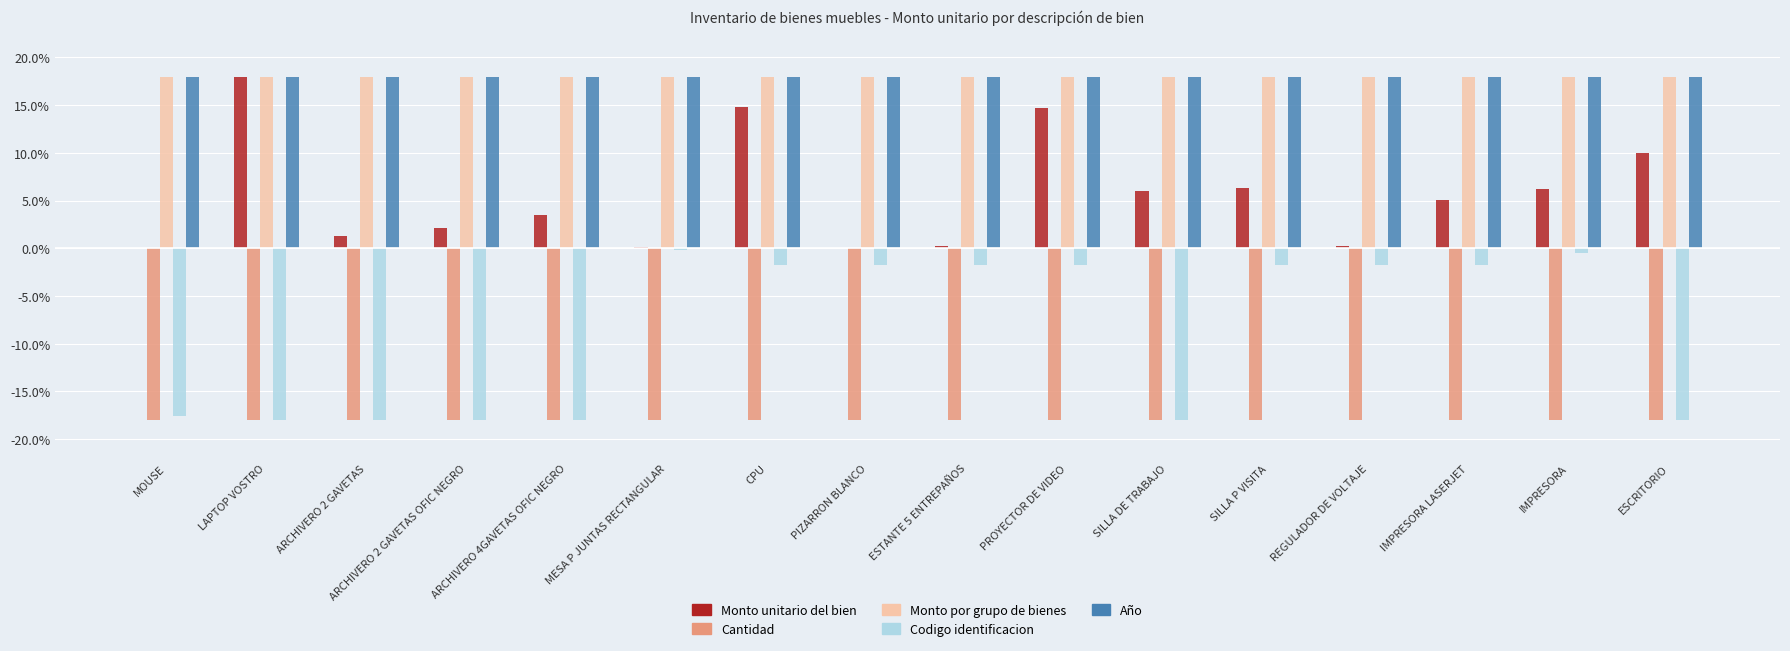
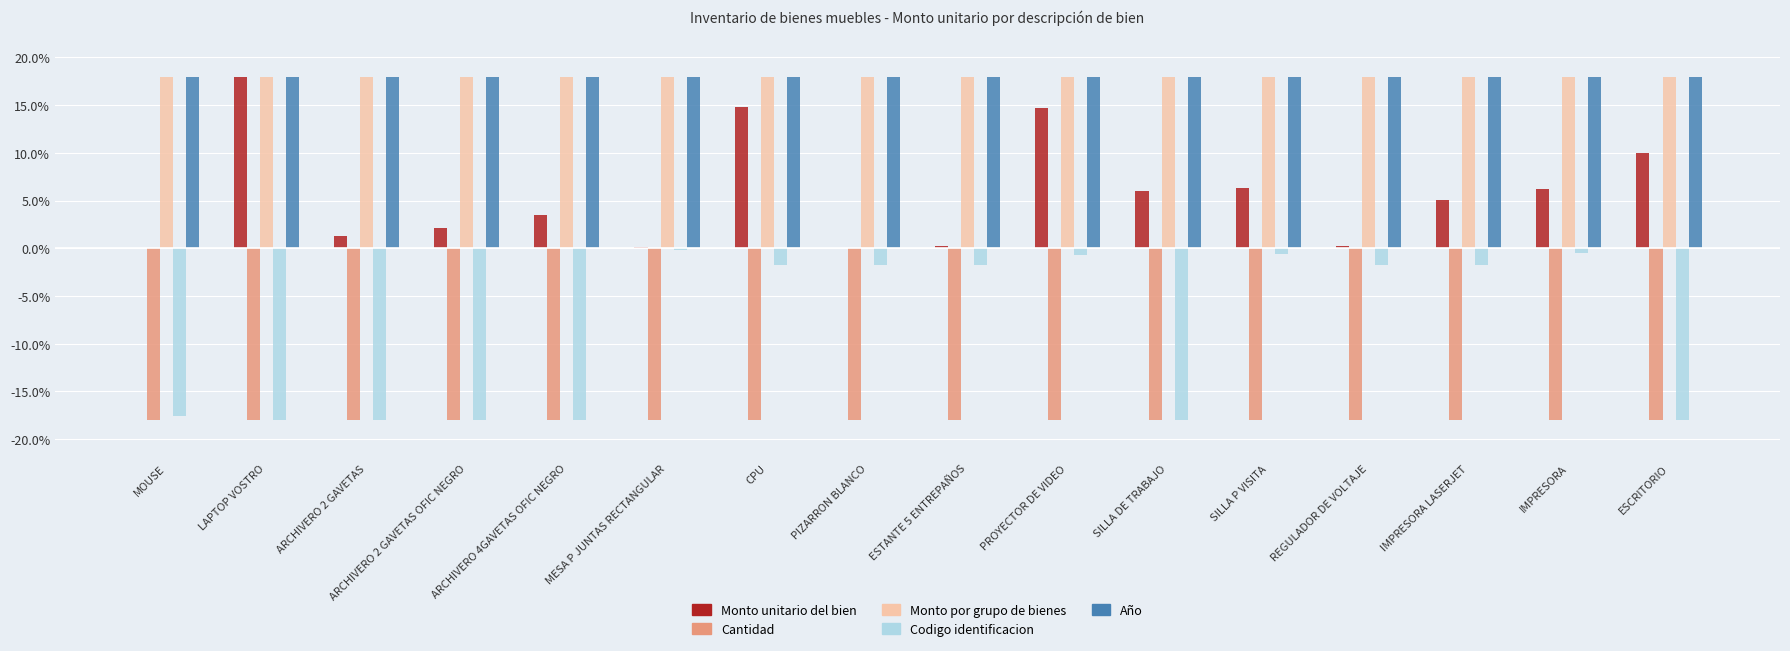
Codigo identificacion, PROYECTOR DE VIDEO: -2% -> -1%
Codigo identificacion, SILLA P VISITA: -2% -> -1%
